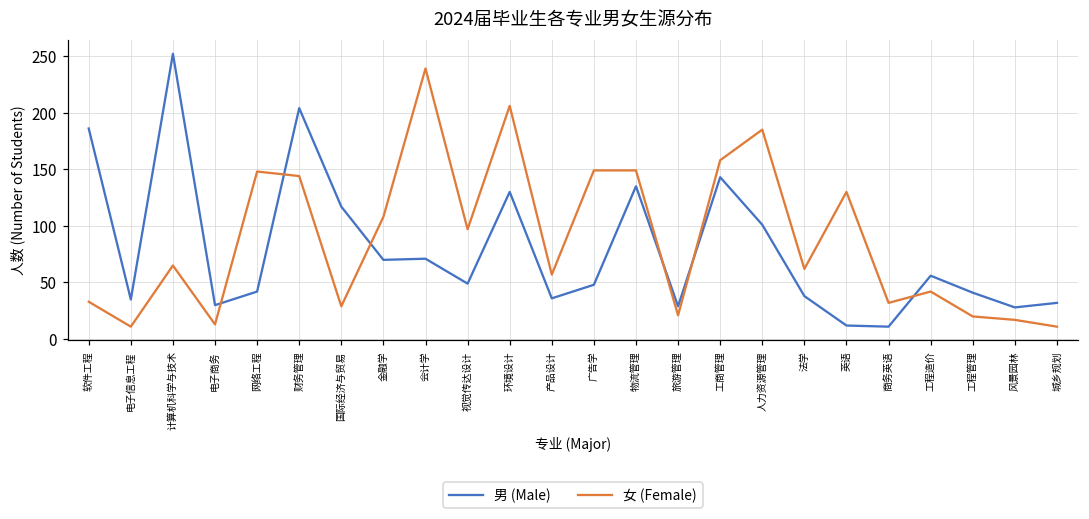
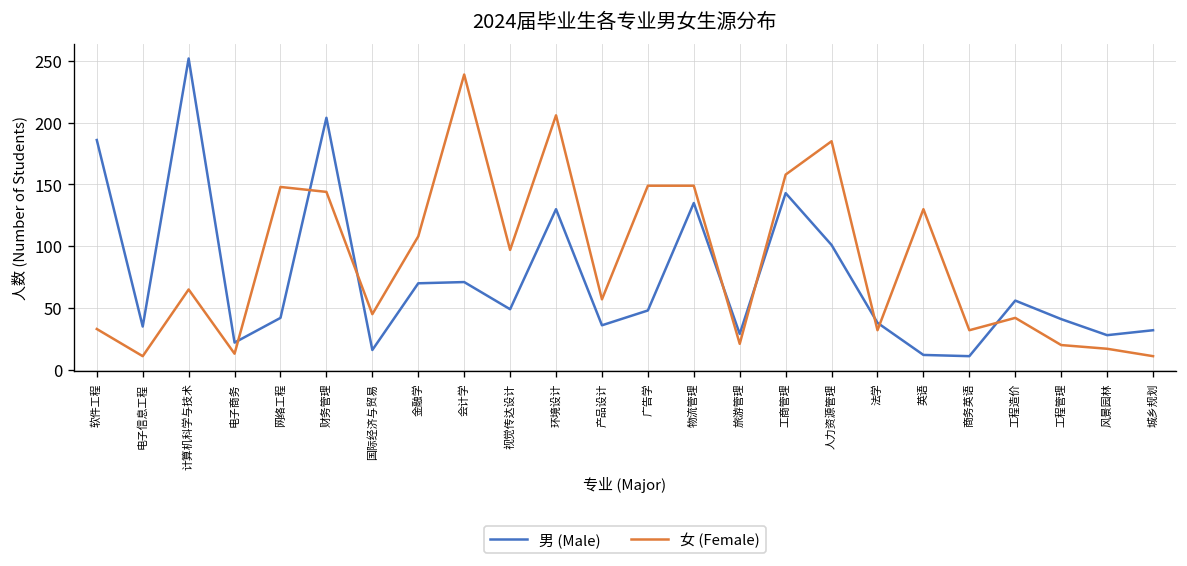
男 (Male), 电子商务: 30 -> 22
男 (Male), 国际经济与贸易: 117 -> 16
女 (Female), 国际经济与贸易: 29 -> 45
女 (Female), 法学: 62 -> 32
